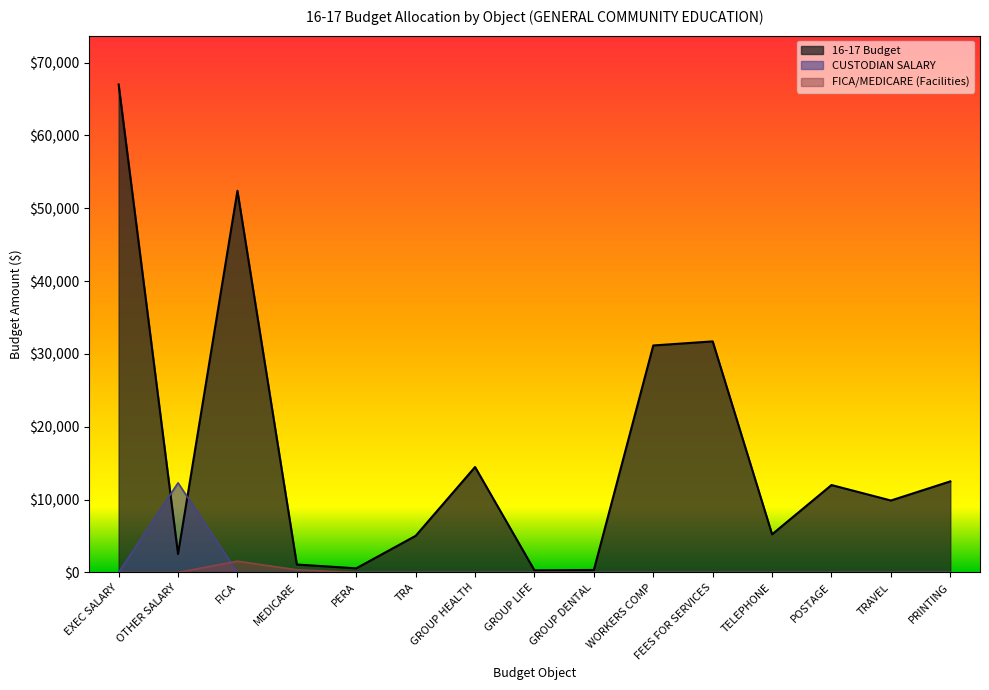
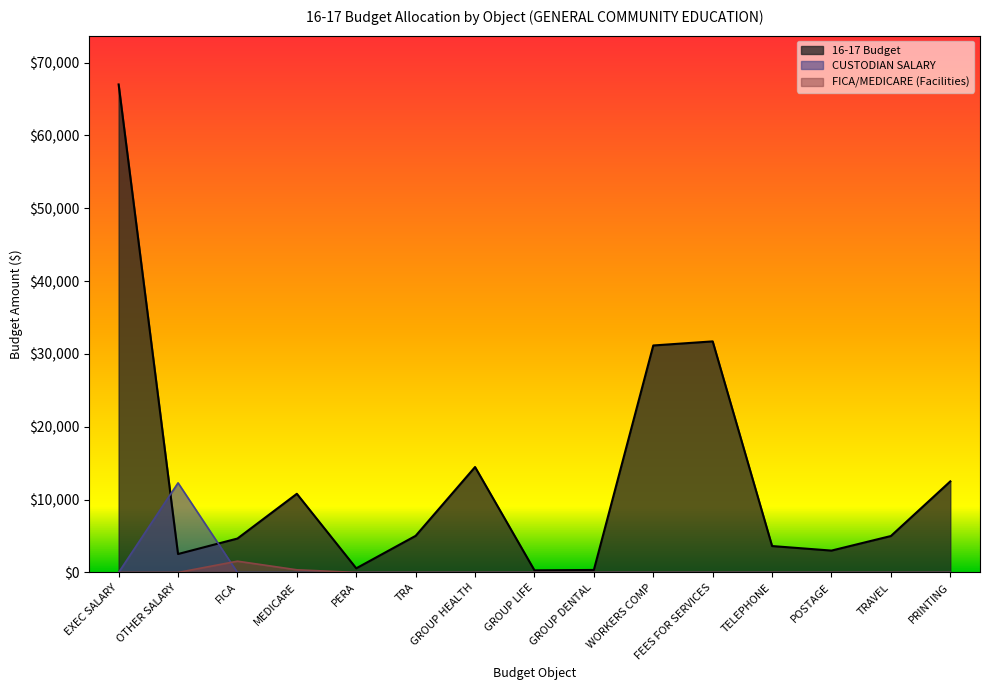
16-17 Budget, FICA: $52,000 -> $5,000
16-17 Budget, MEDICARE: $1,000 -> $11,000
16-17 Budget, TELEPHONE: $5,000 -> $4,000
16-17 Budget, POSTAGE: $12,000 -> $3,000
16-17 Budget, TRAVEL: $10,000 -> $5,000
